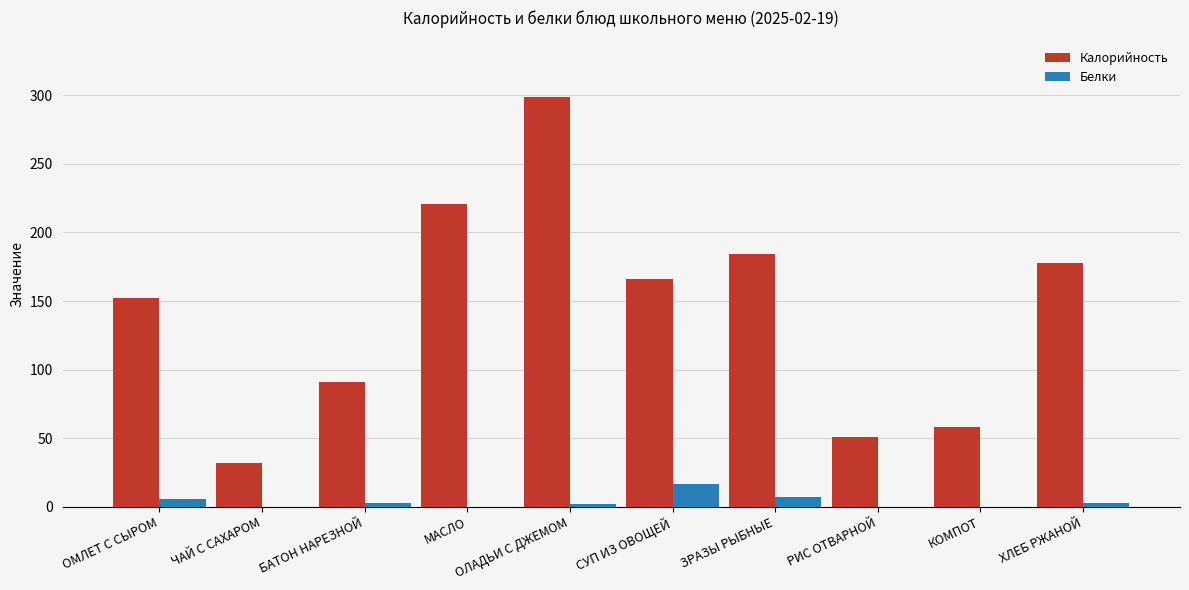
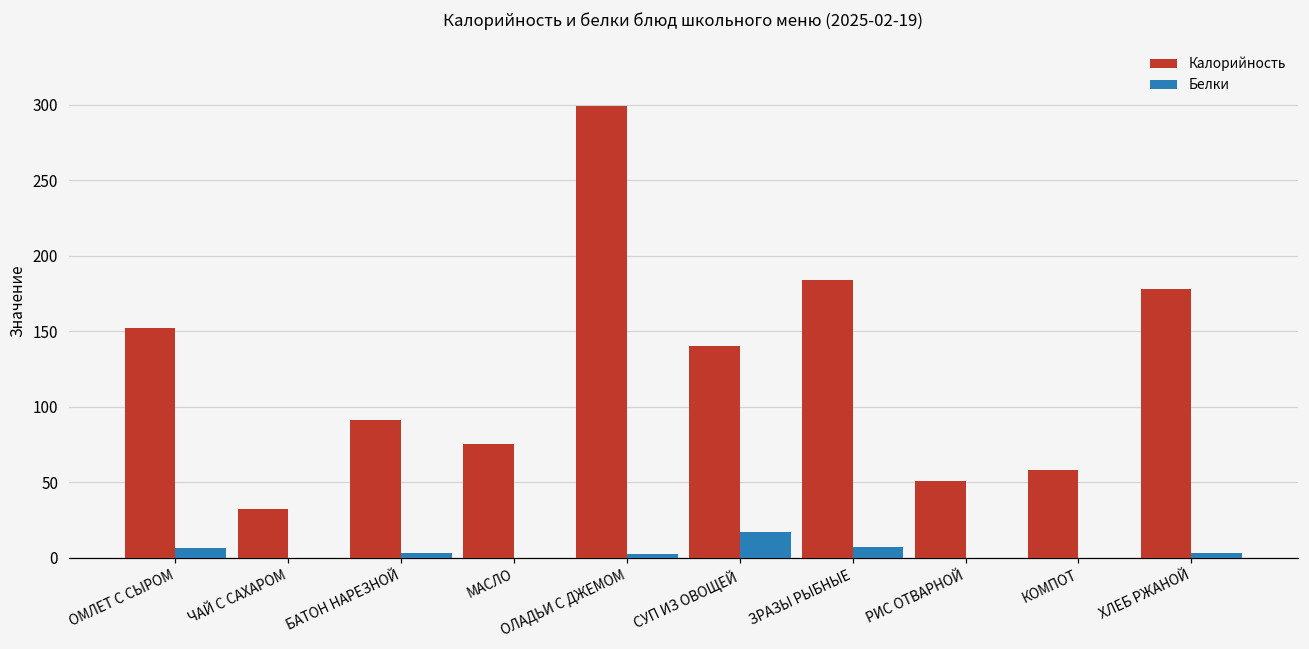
Калорийность, МАСЛО: 221 -> 75
Калорийность, СУП ИЗ ОВОЩЕЙ: 166 -> 140
